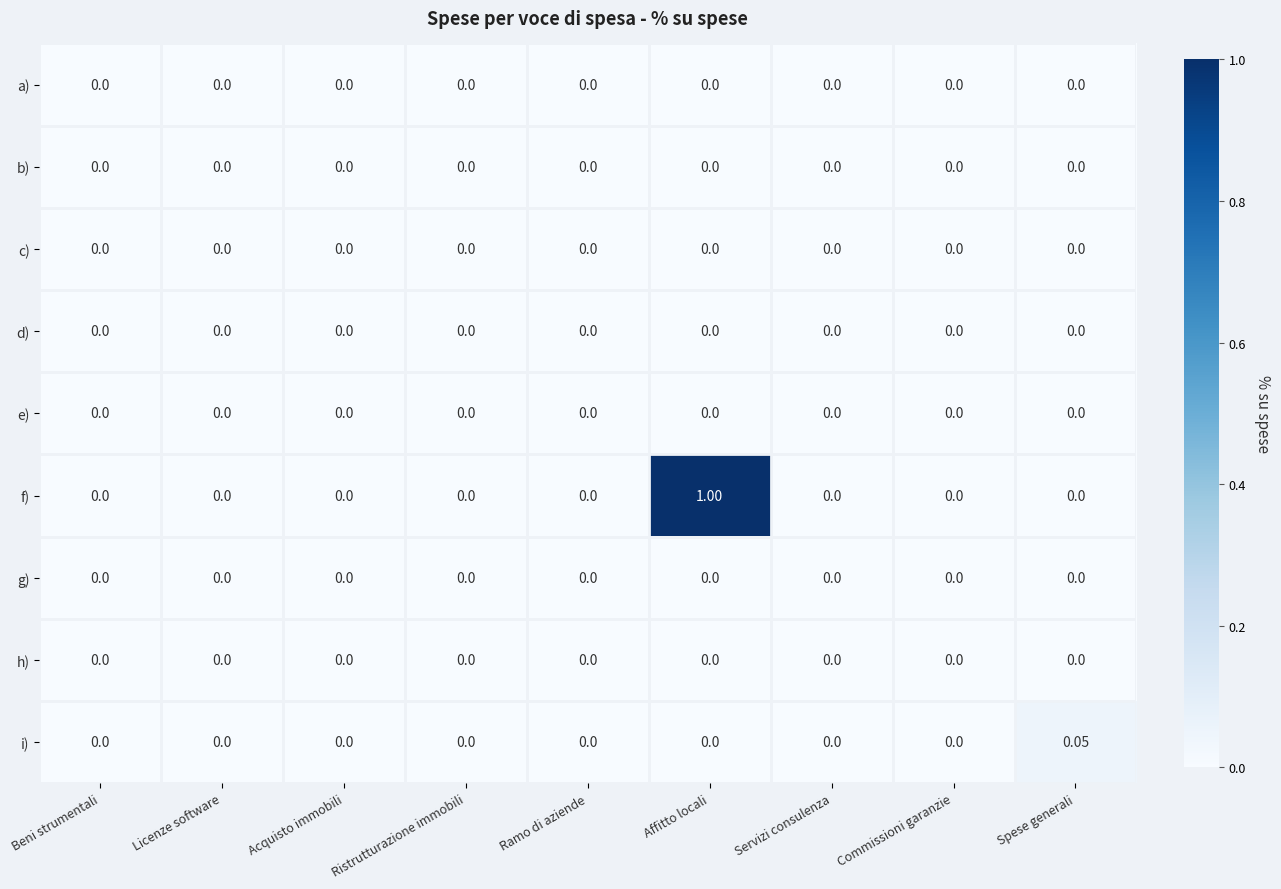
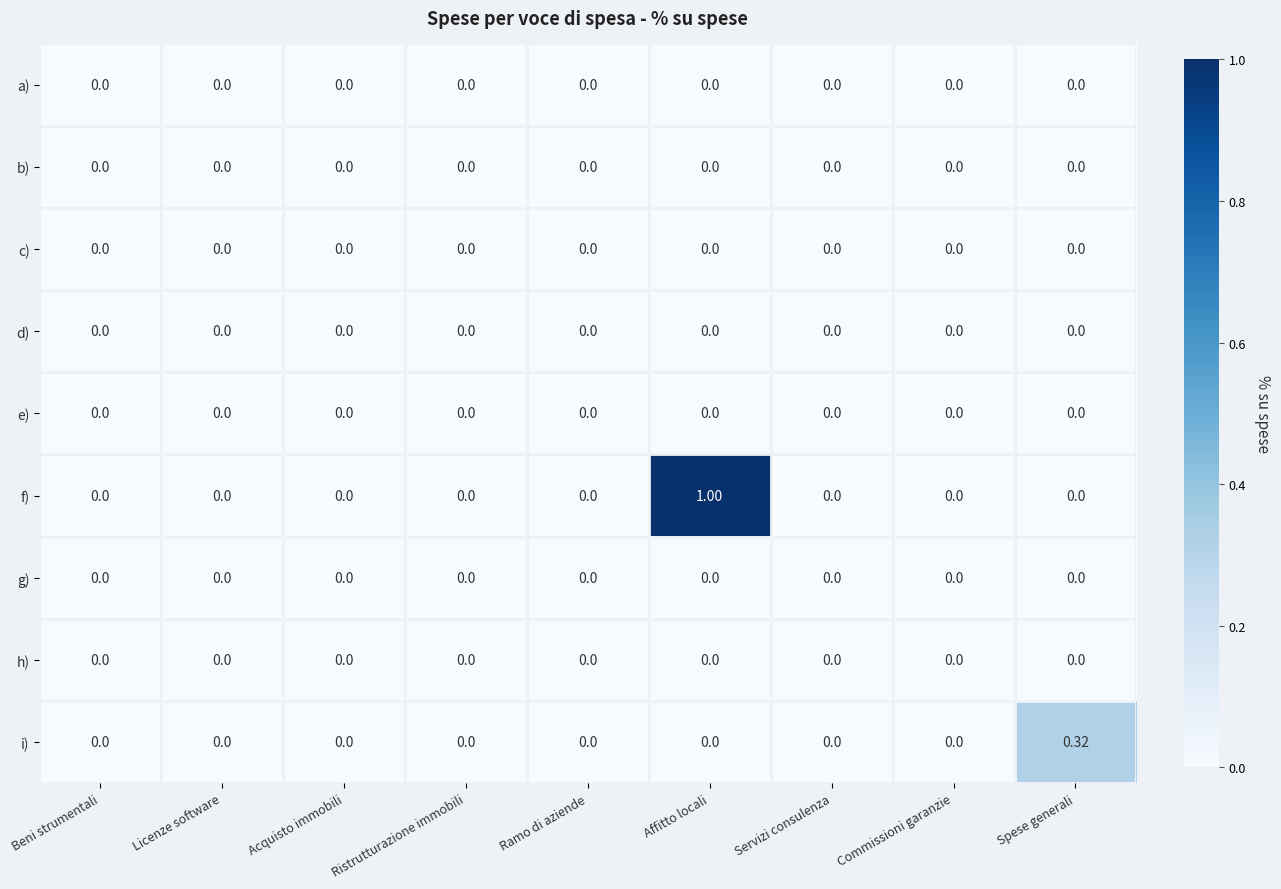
i), Spese generali: 0.05 -> 0.32
